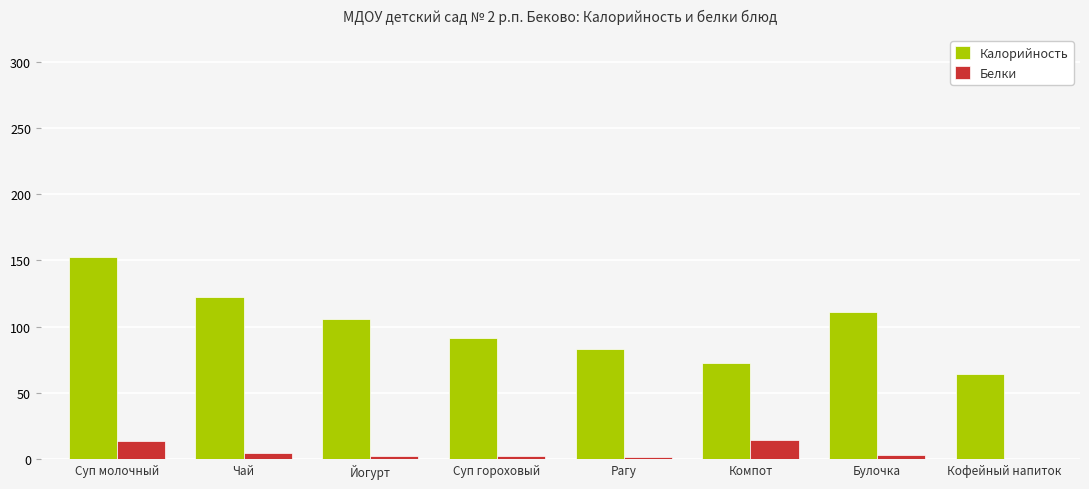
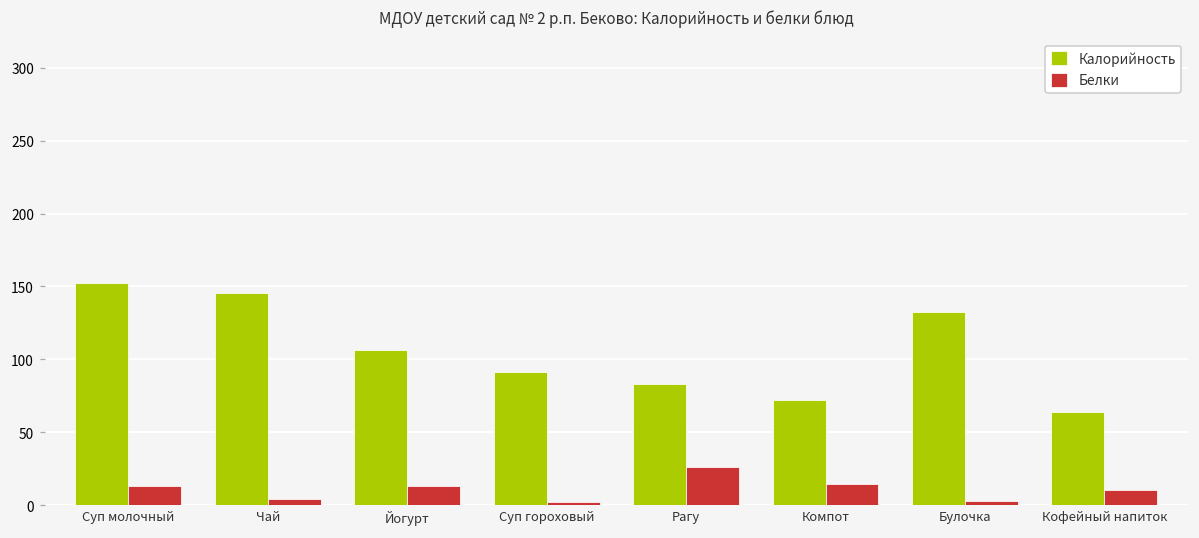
Калорийность, Чай: 122 -> 146
Белки, Йогурт: 3 -> 13
Белки, Рагу: 2 -> 26
Калорийность, Булочка: 111 -> 132
Белки, Кофейный напиток: 0 -> 10
